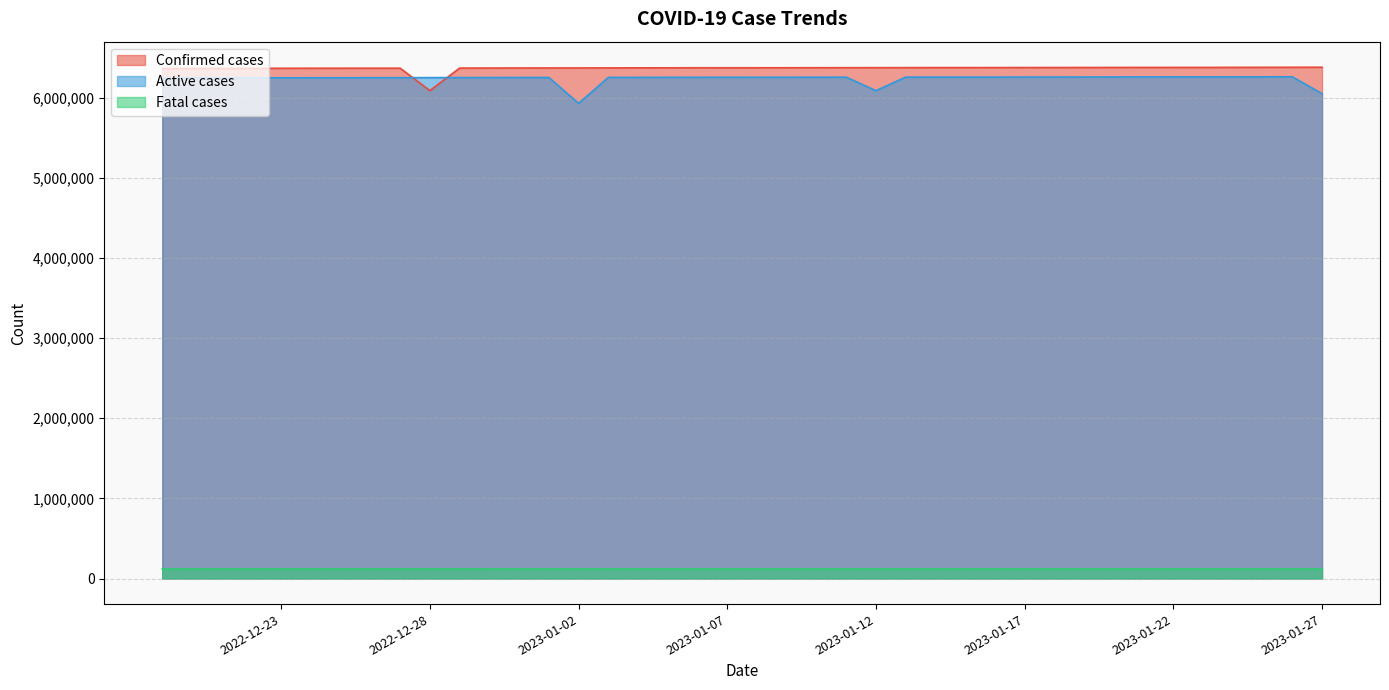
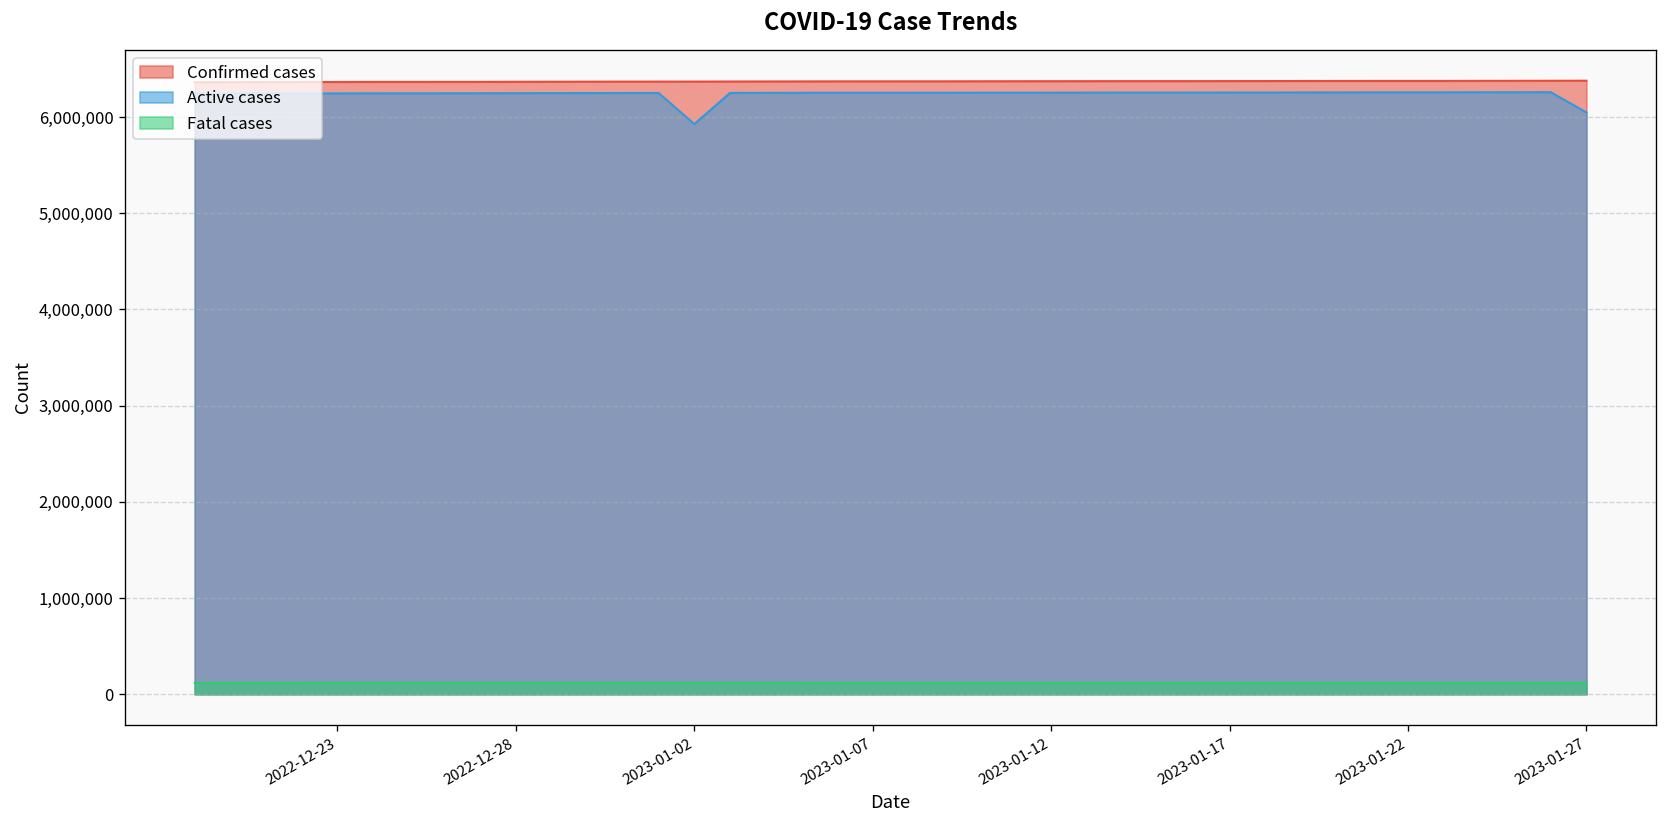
Confirmed cases, 2022-12-28: 6,100,000 -> 6,400,000
Active cases, 2023-01-12: 6,100,000 -> 6,300,000
